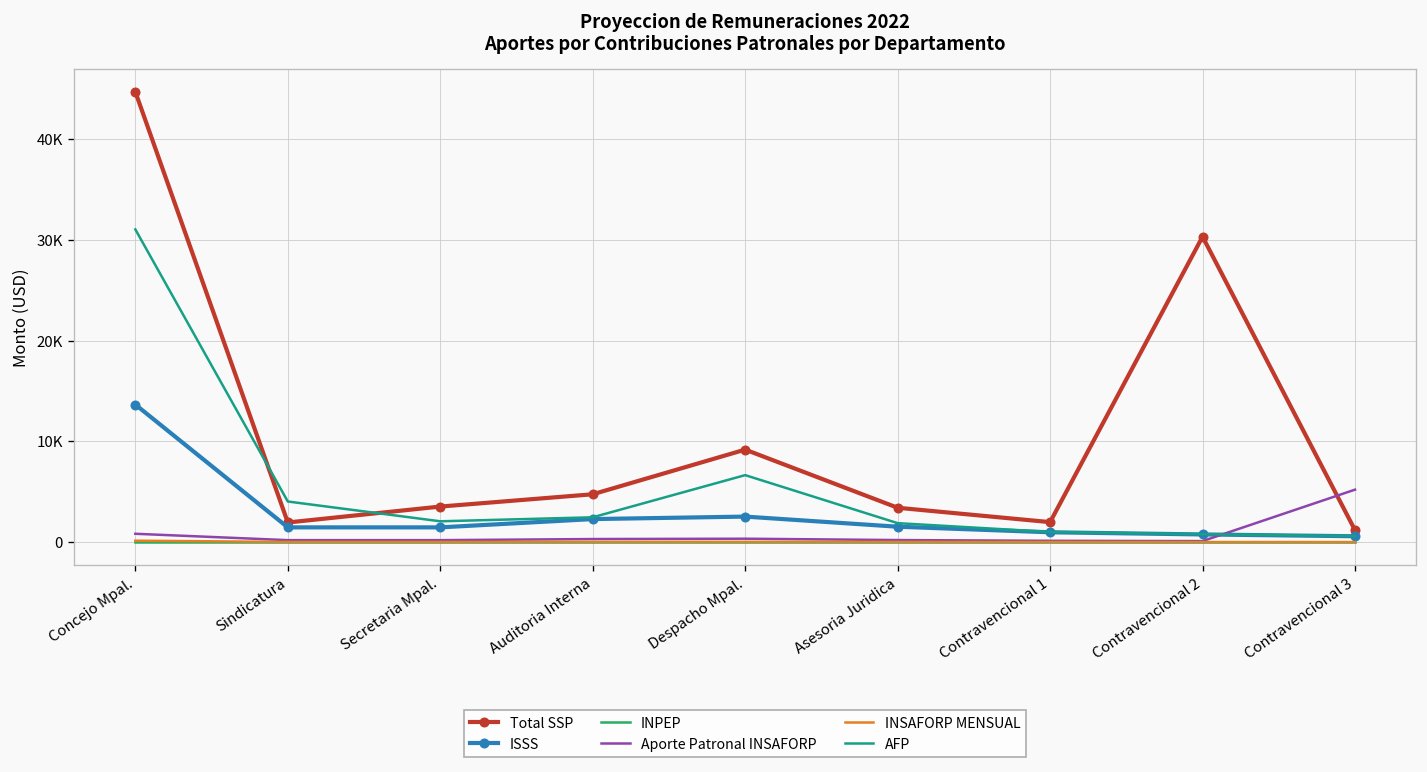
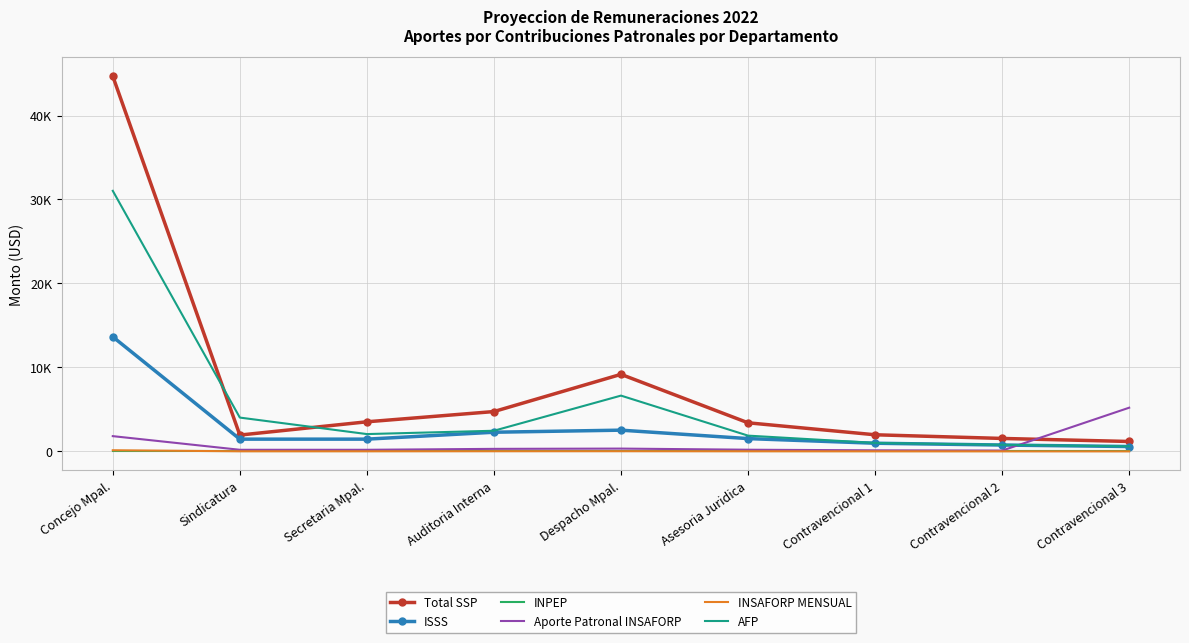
Aporte Patronal INSAFORP, Concejo Mpal.: 1000 -> 2000
Total SSP, Contravencional 2: 30000 -> 2000
